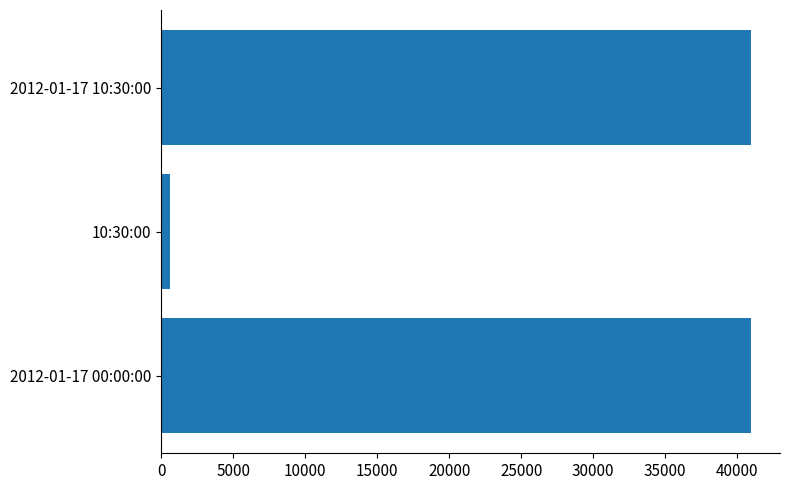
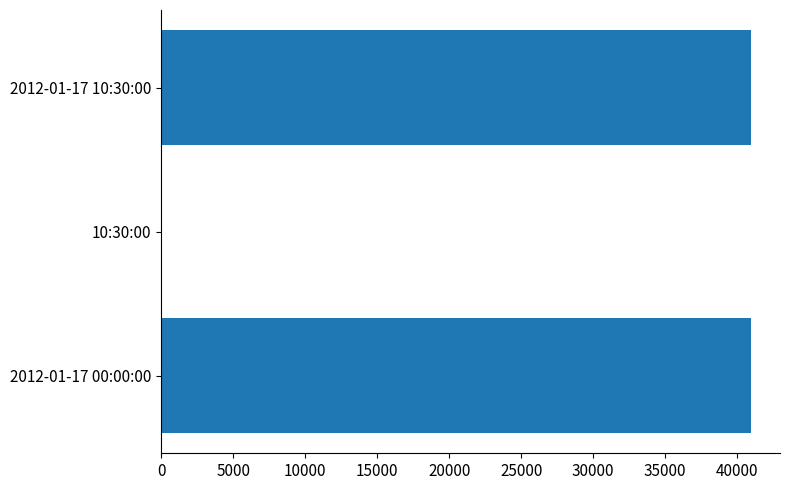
10:30:00: 600 -> 0
